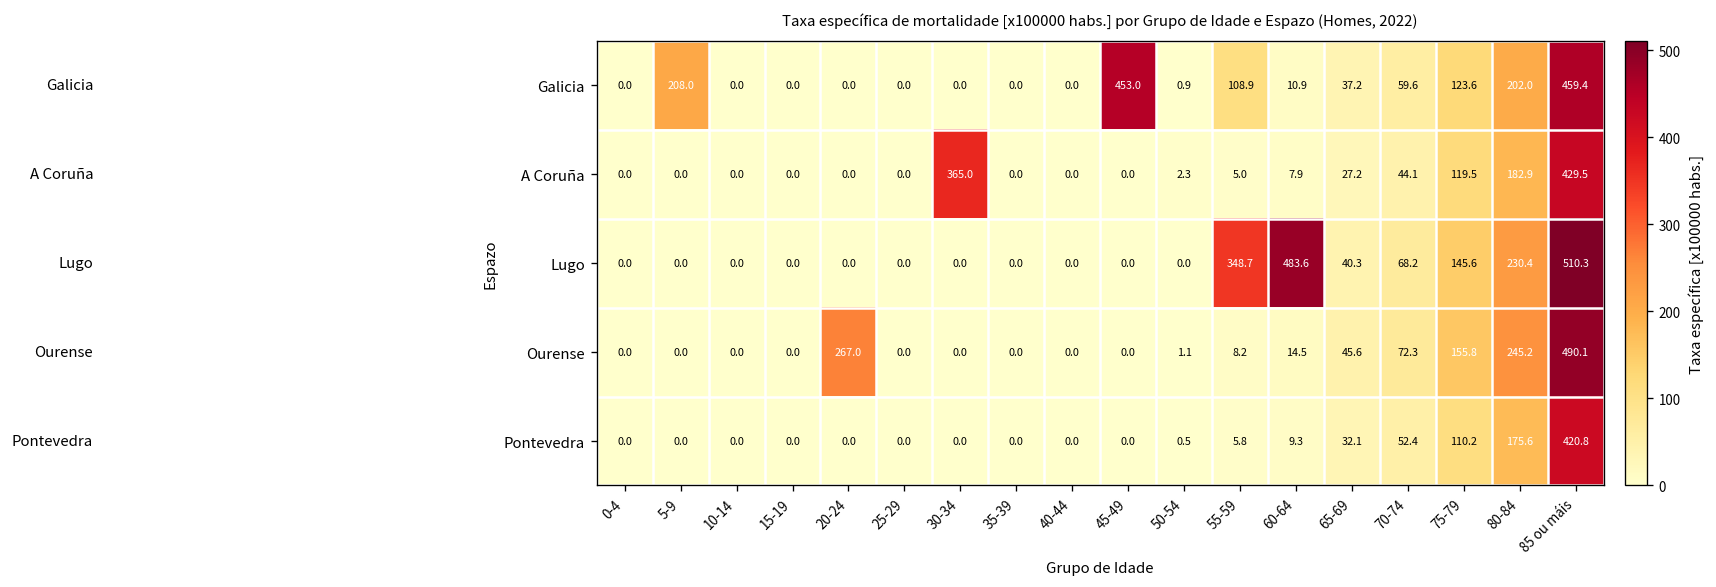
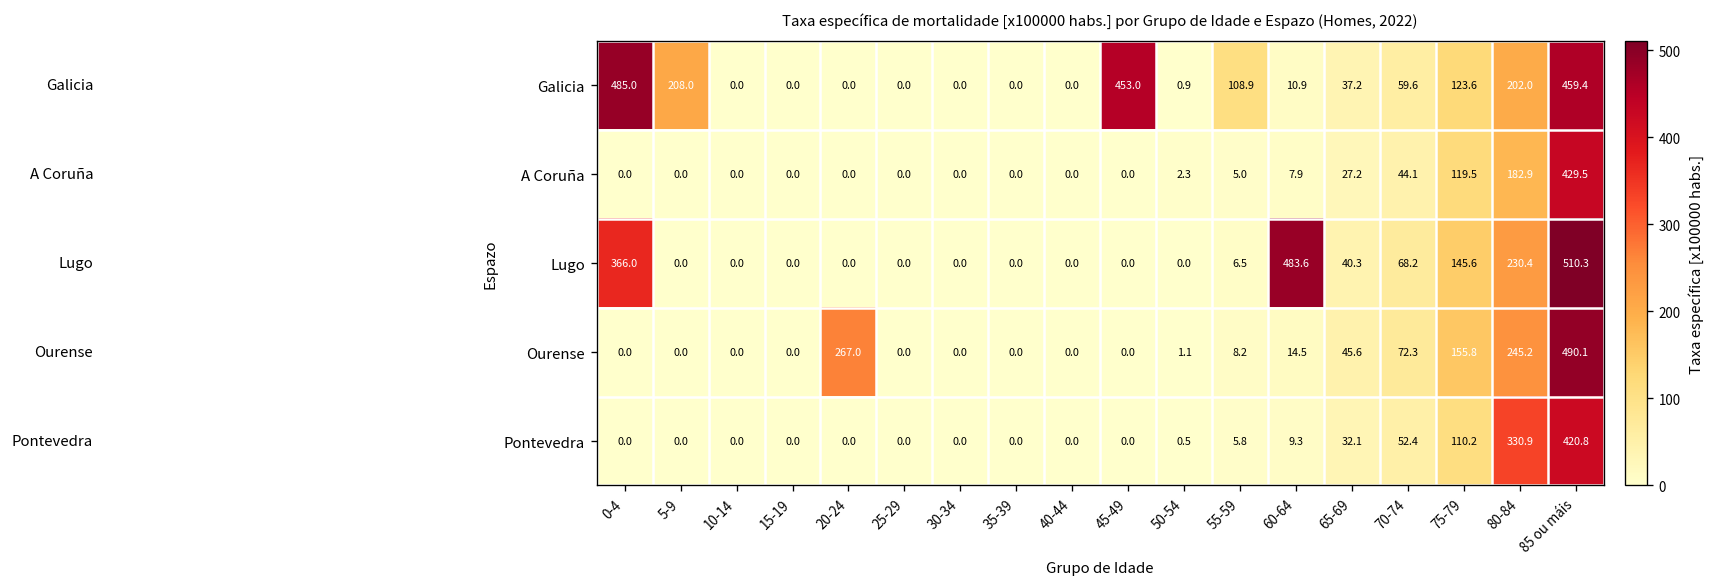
Galicia, 0-4: 0.0 -> 485.0
A Coruña, 30-34: 365.0 -> 0.0
Lugo, 0-4: 0.0 -> 366.0
Lugo, 55-59: 348.7 -> 6.5
Pontevedra, 80-84: 175.6 -> 330.9
